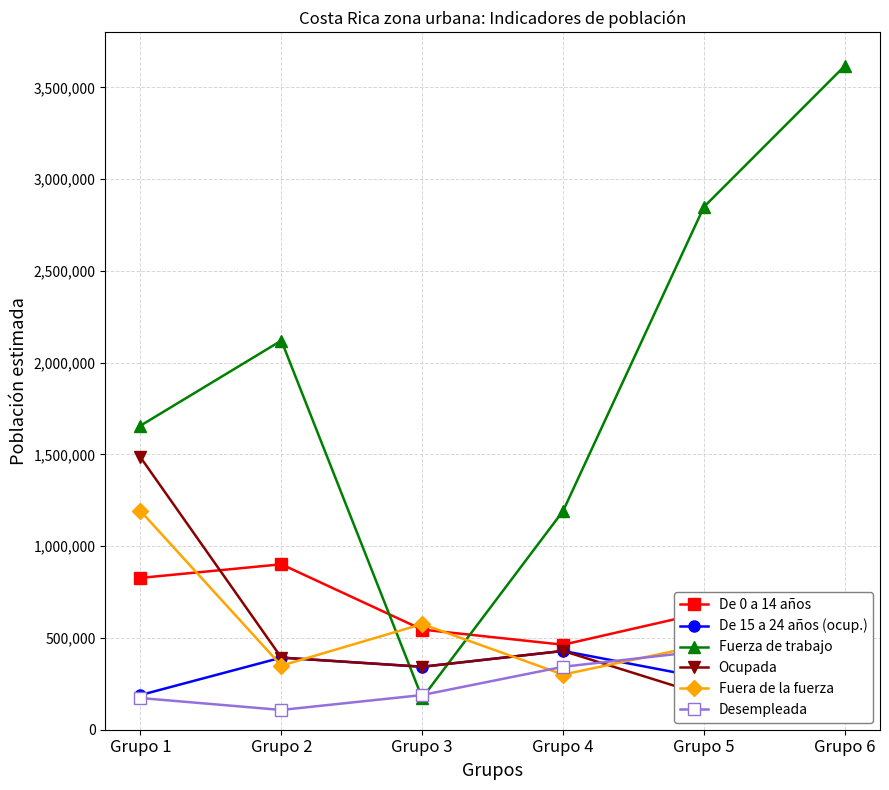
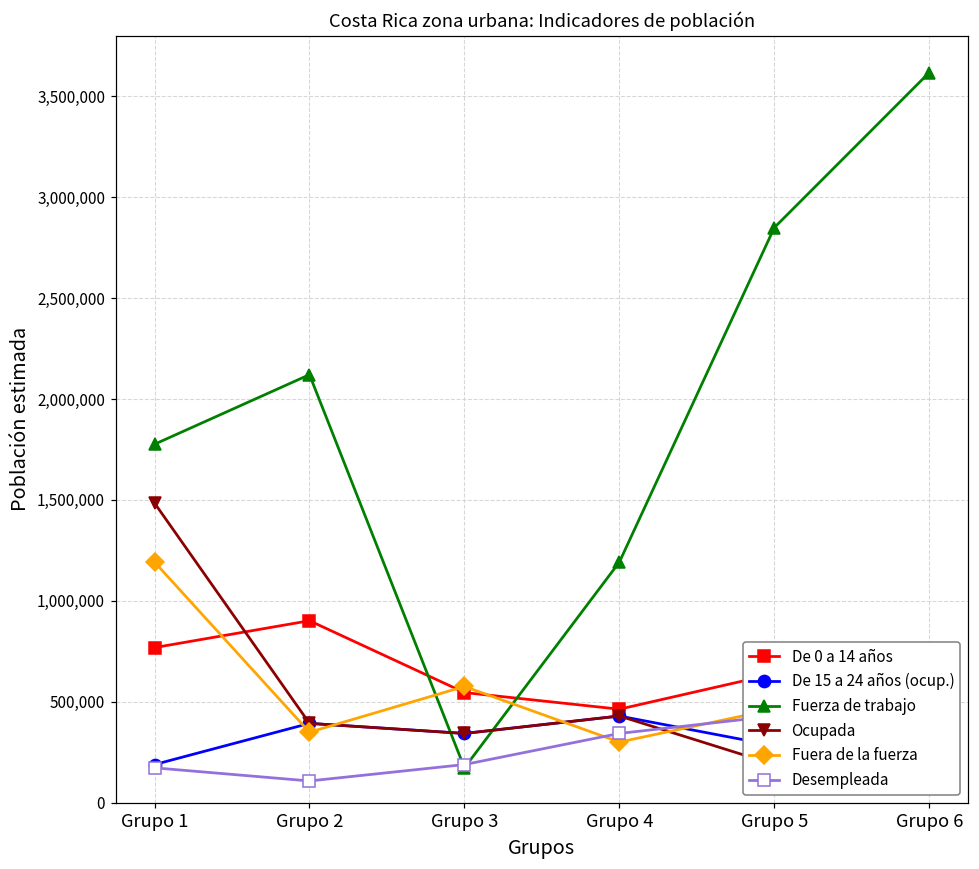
De 0 a 14 años, Grupo 1: 830,000 -> 770,000
Fuerza de trabajo, Grupo 1: 1,660,000 -> 1,780,000
